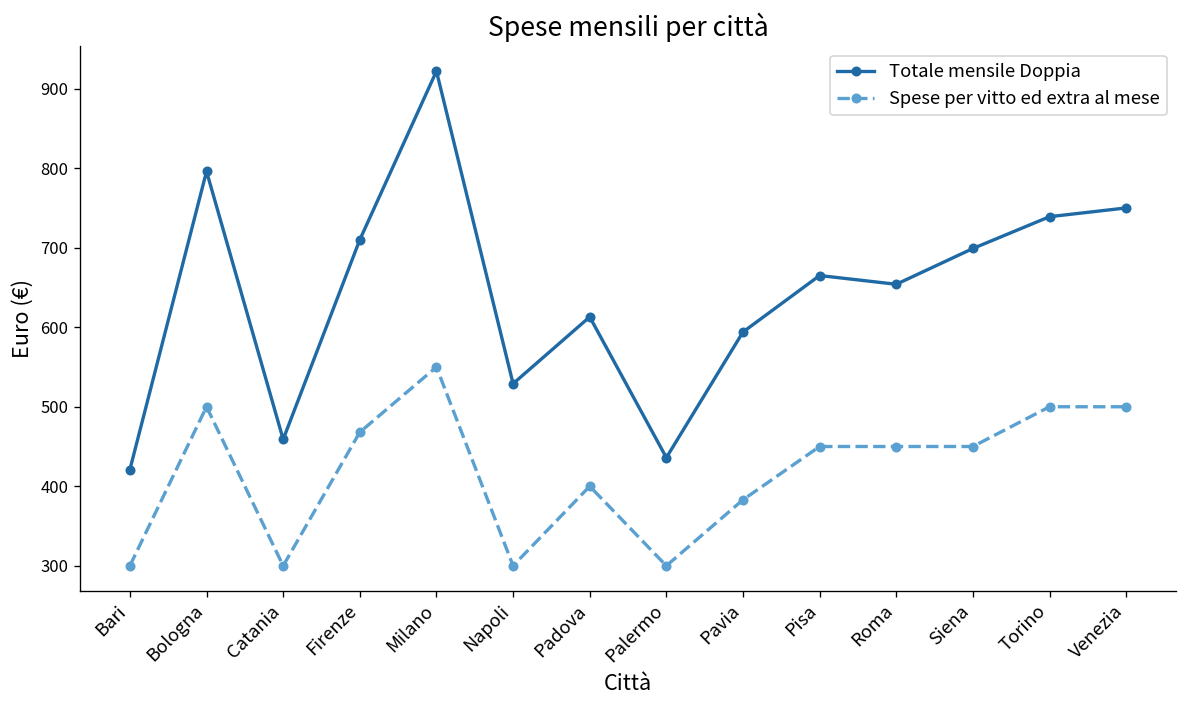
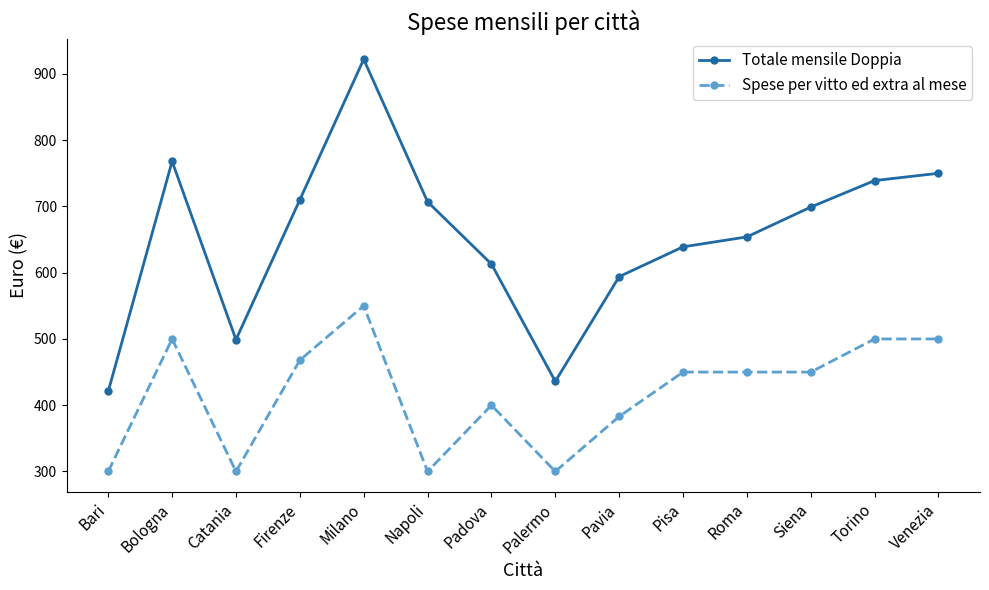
Totale mensile Doppia, Bologna: 800 -> 770
Totale mensile Doppia, Catania: 460 -> 500
Totale mensile Doppia, Napoli: 530 -> 710
Totale mensile Doppia, Pisa: 670 -> 640
